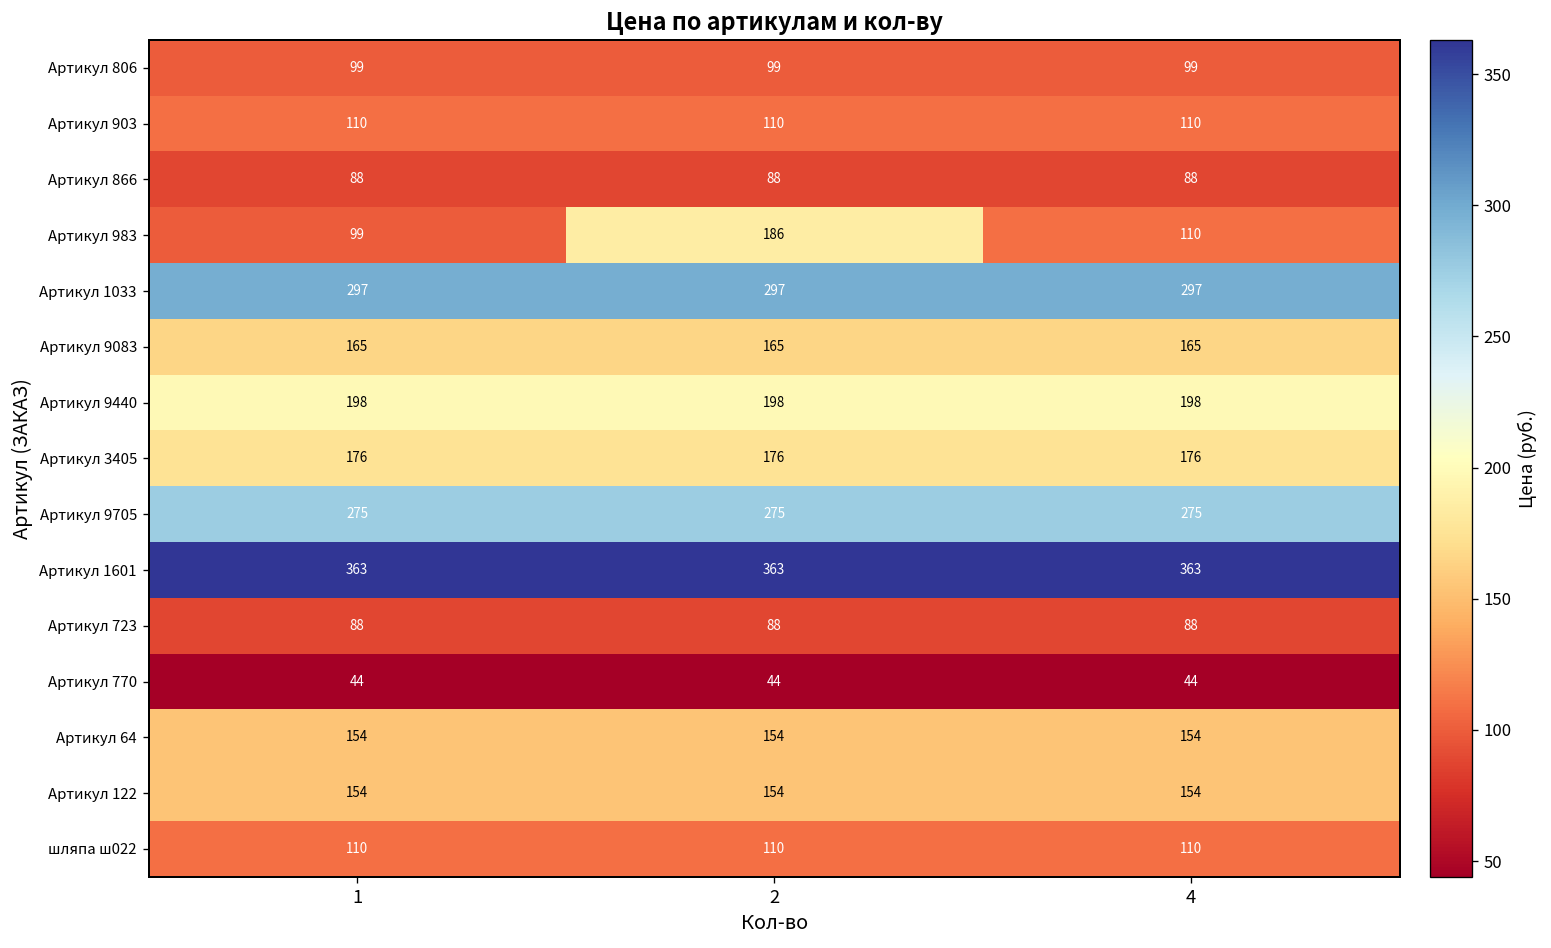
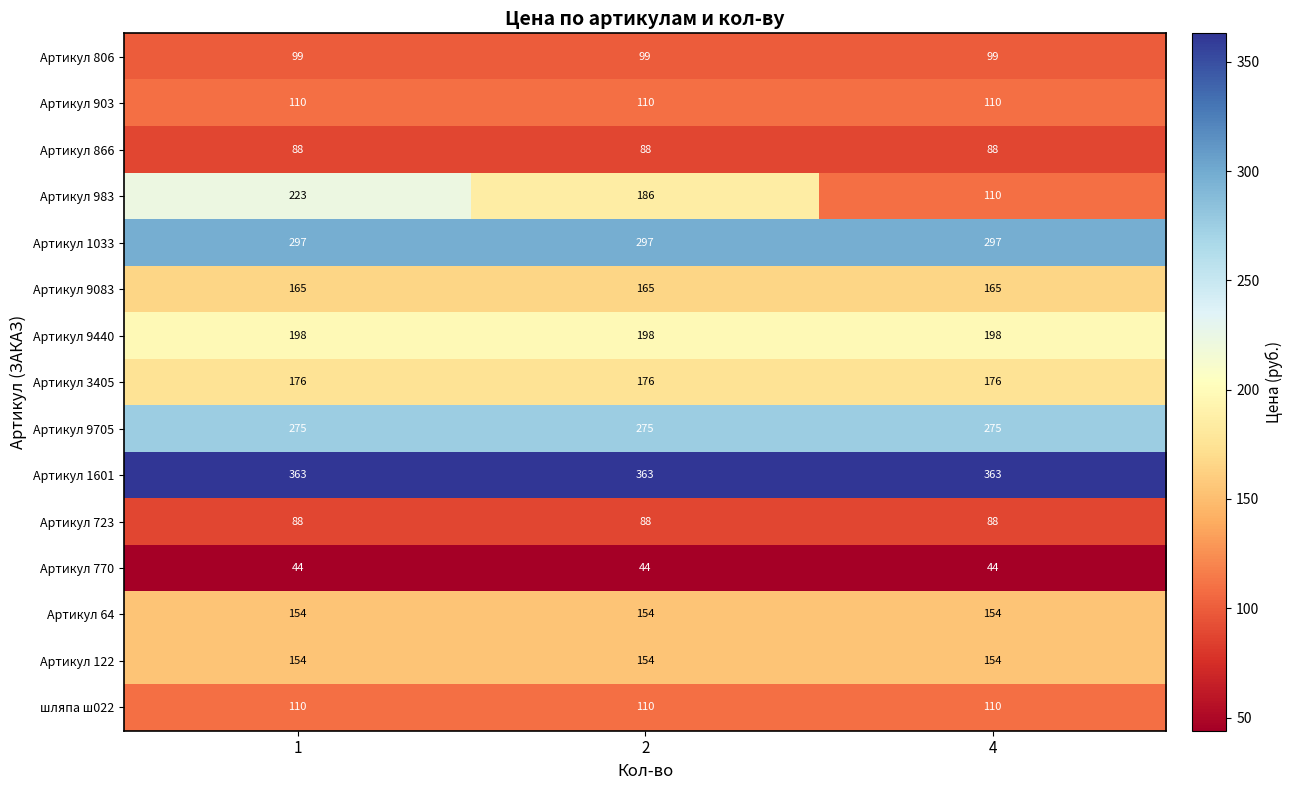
Артикул 983, 1: 99 -> 223
